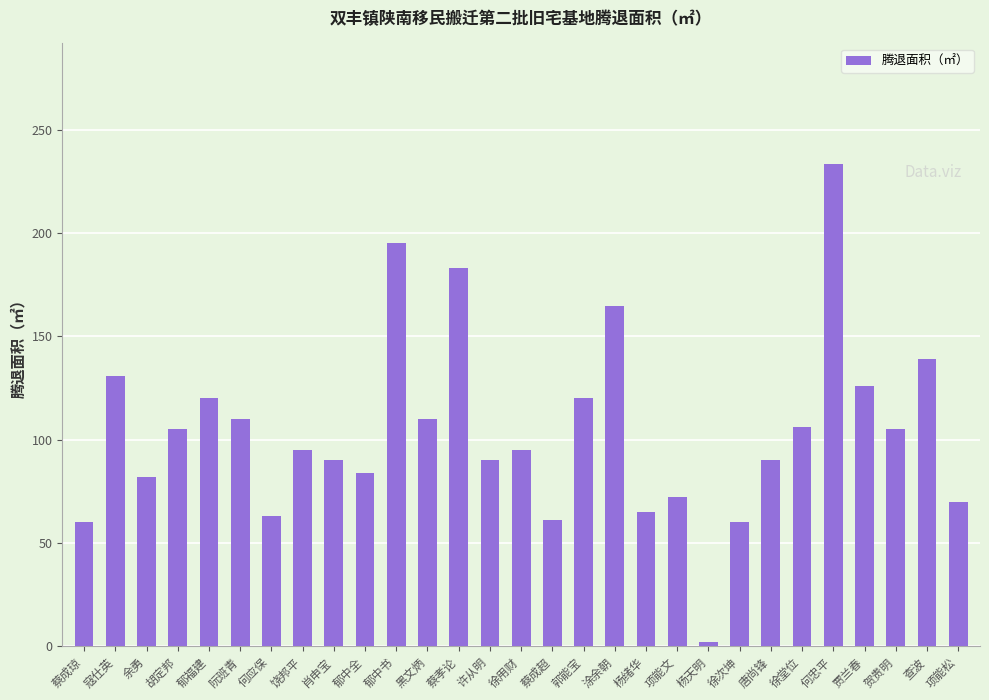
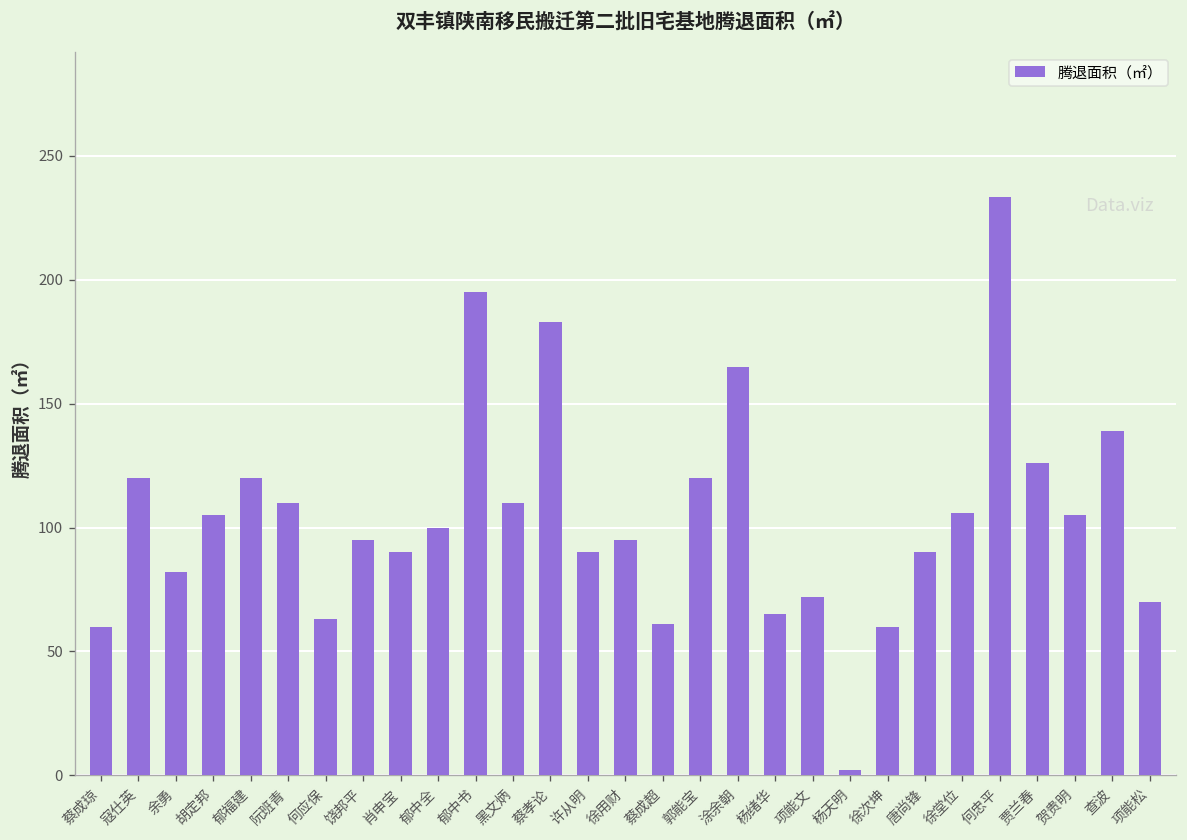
寇仕英: 131 -> 120
郁中全: 84 -> 100
